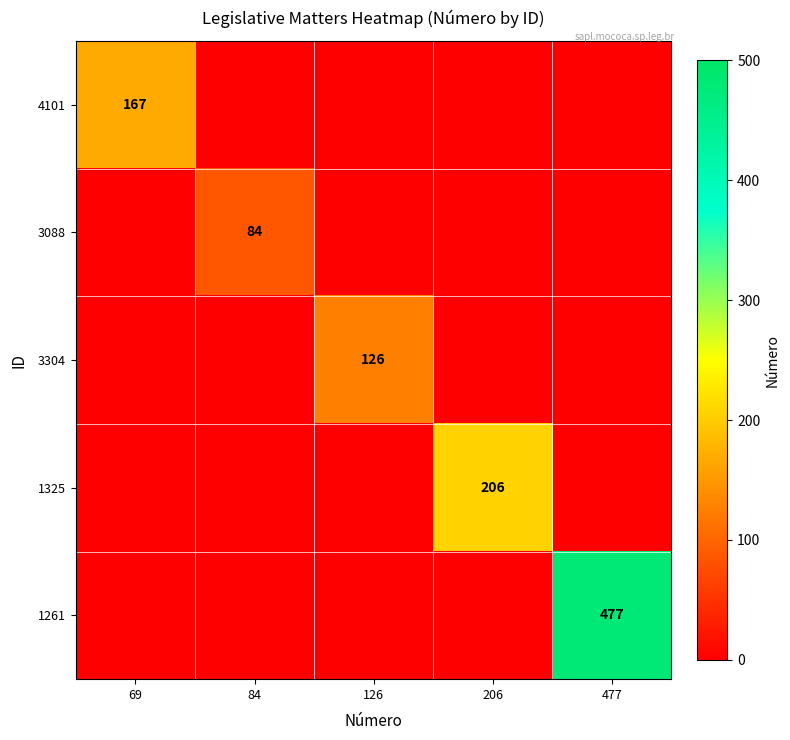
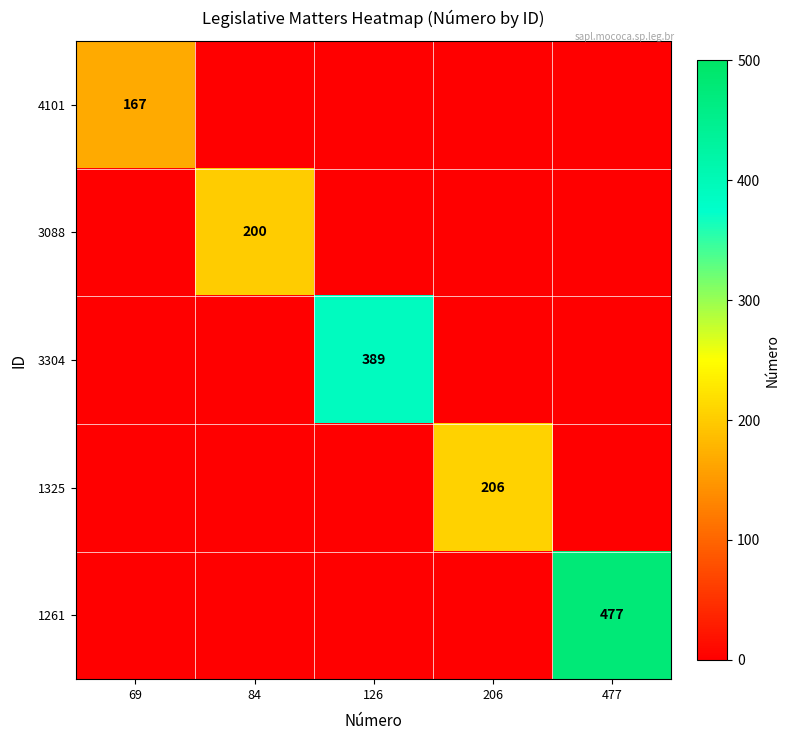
3088, 84: 84 -> 200
3304, 126: 126 -> 389
